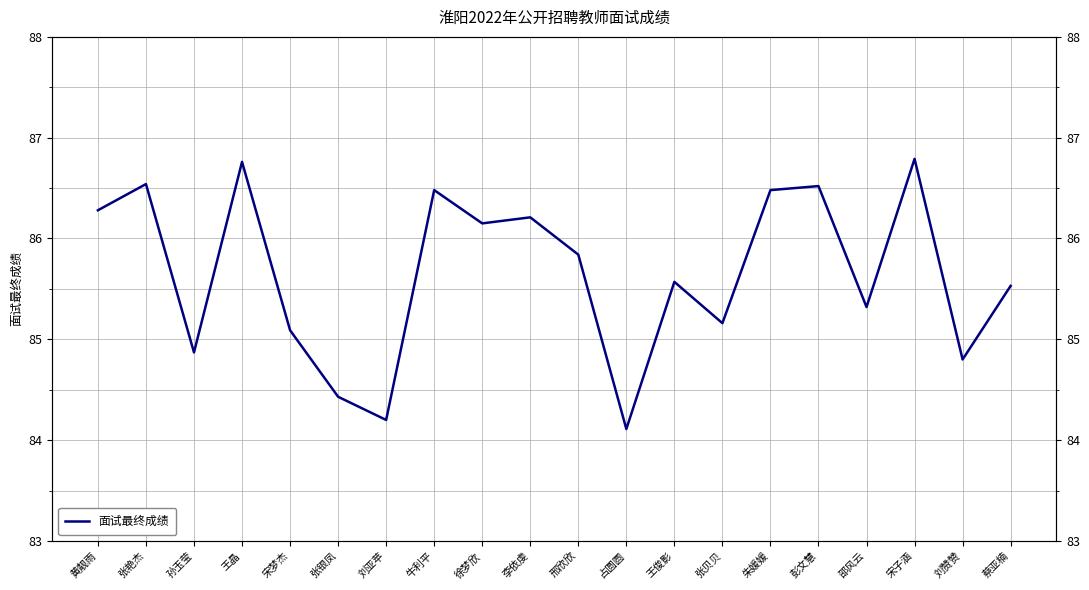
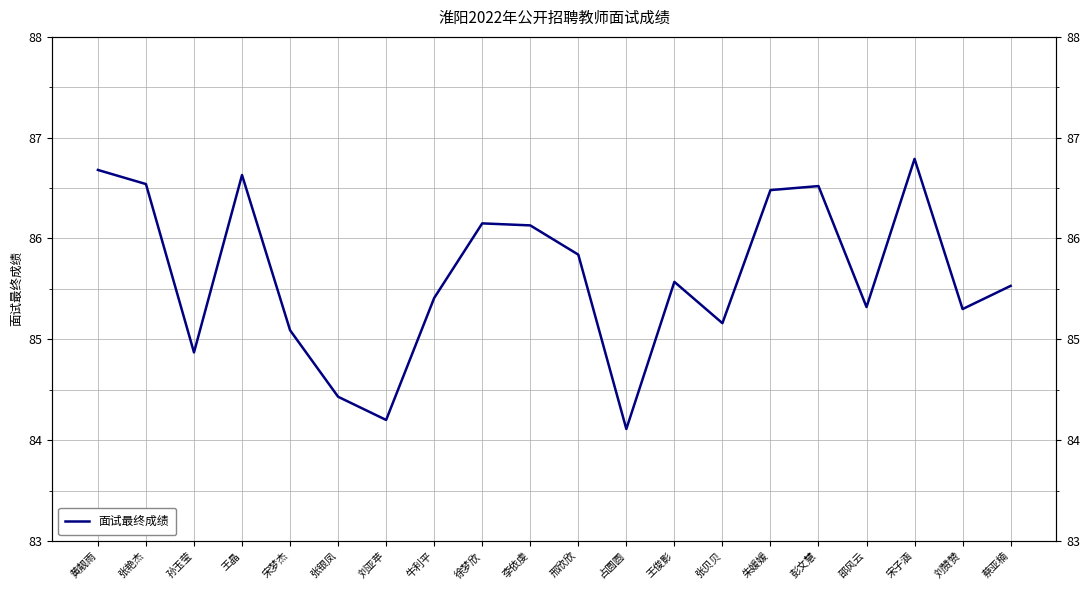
黄靓雨: 86.28 -> 86.68
王晶: 86.76 -> 86.63
牛利平: 86.48 -> 85.41
李依虔: 86.21 -> 86.13
刘赞赞: 84.8 -> 85.3
